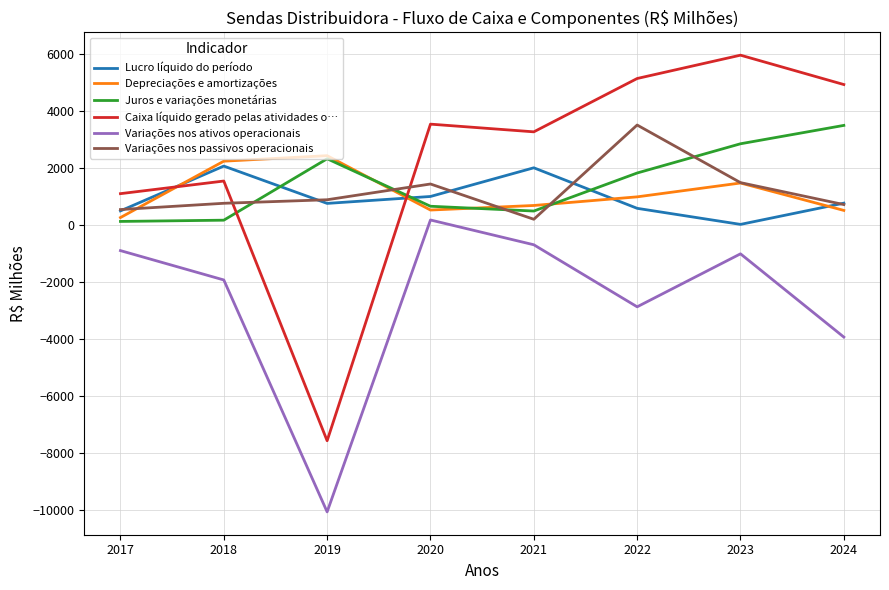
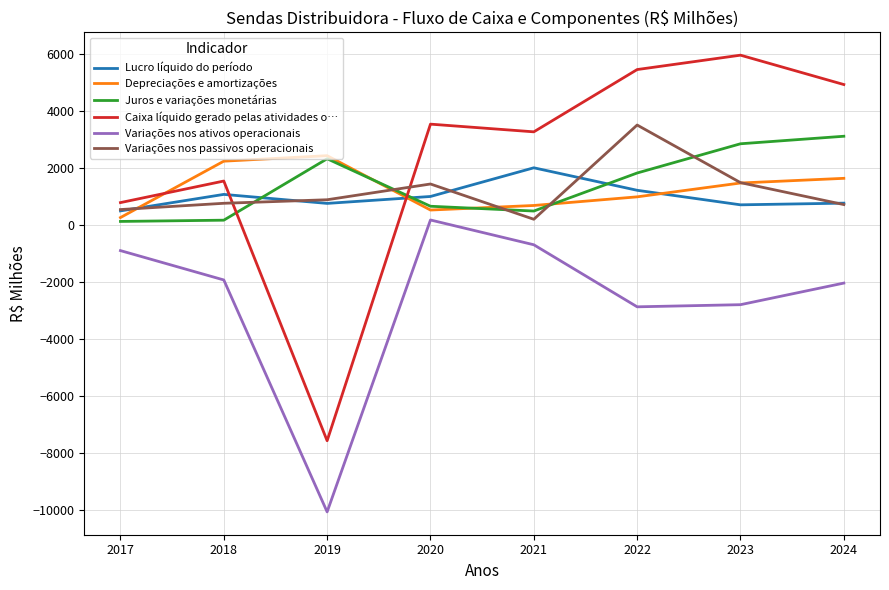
Caixa líquido gerado pelas atividades o…, 2017: 1100 -> 800
Lucro líquido do período, 2018: 2100 -> 1100
Lucro líquido do período, 2022: 600 -> 1200
Caixa líquido gerado pelas atividades o…, 2022: 5100 -> 5500
Lucro líquido do período, 2023: 0 -> 700
Variações nos ativos operacionais, 2023: -1000 -> -2800
Depreciações e amortizações, 2024: 500 -> 1600
Juros e variações monetárias, 2024: 3500 -> 3100
Variações nos ativos operacionais, 2024: -3900 -> -2000
